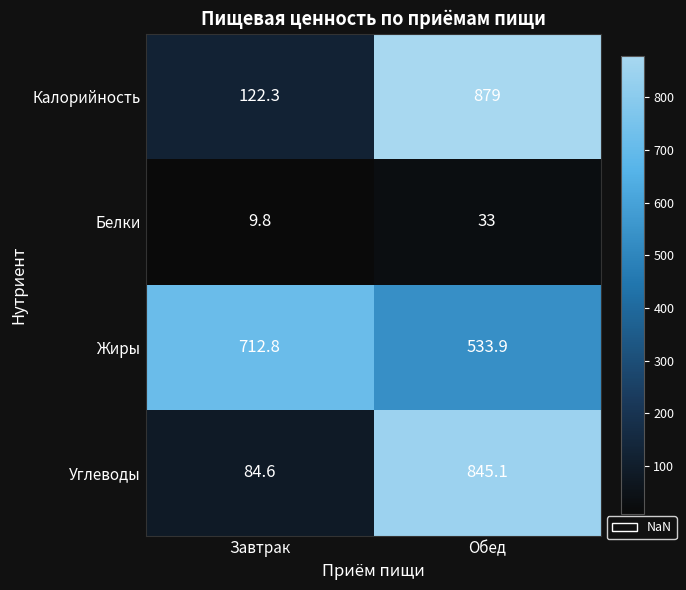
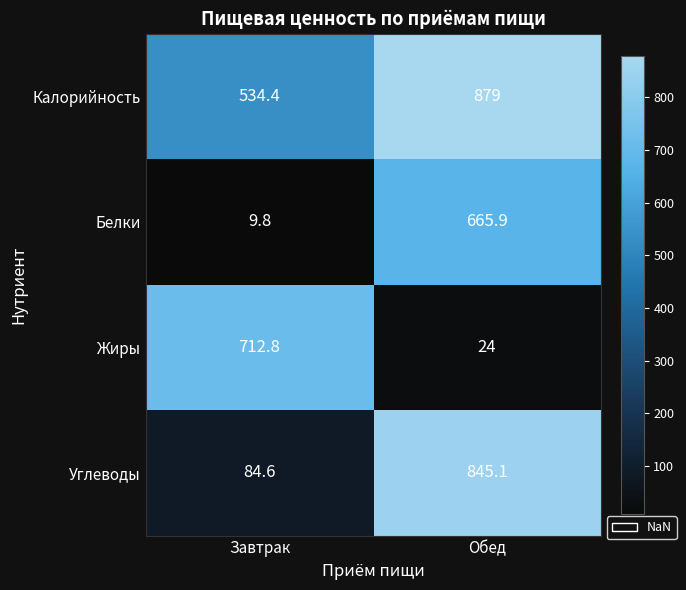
Калорийность, Завтрак: 122.3 -> 534.4
Белки, Обед: 33 -> 665.9
Жиры, Обед: 533.9 -> 24
